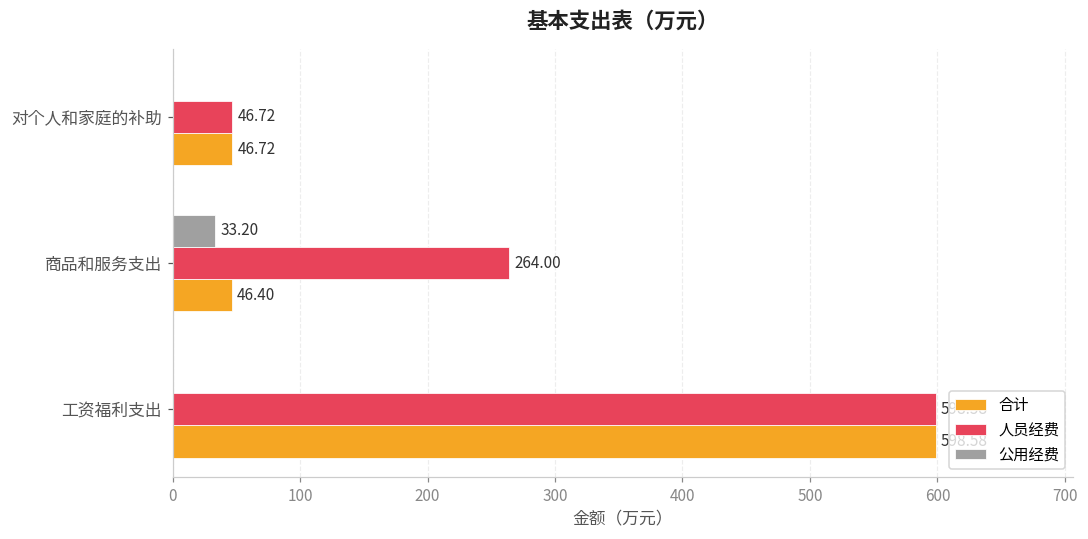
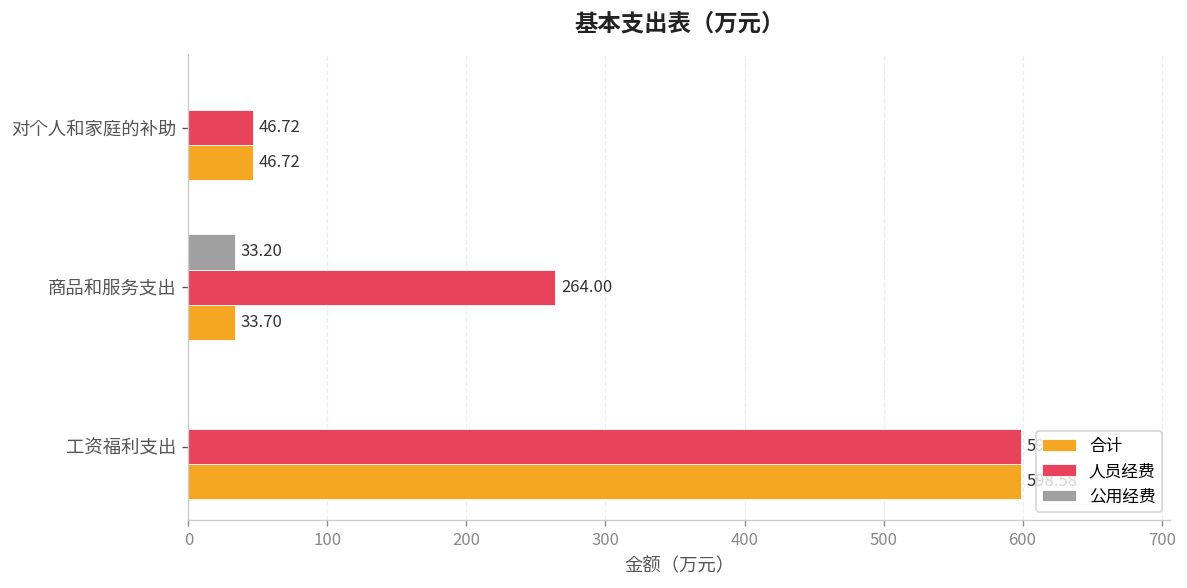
合计, 商品和服务支出: 46.40 -> 33.70
